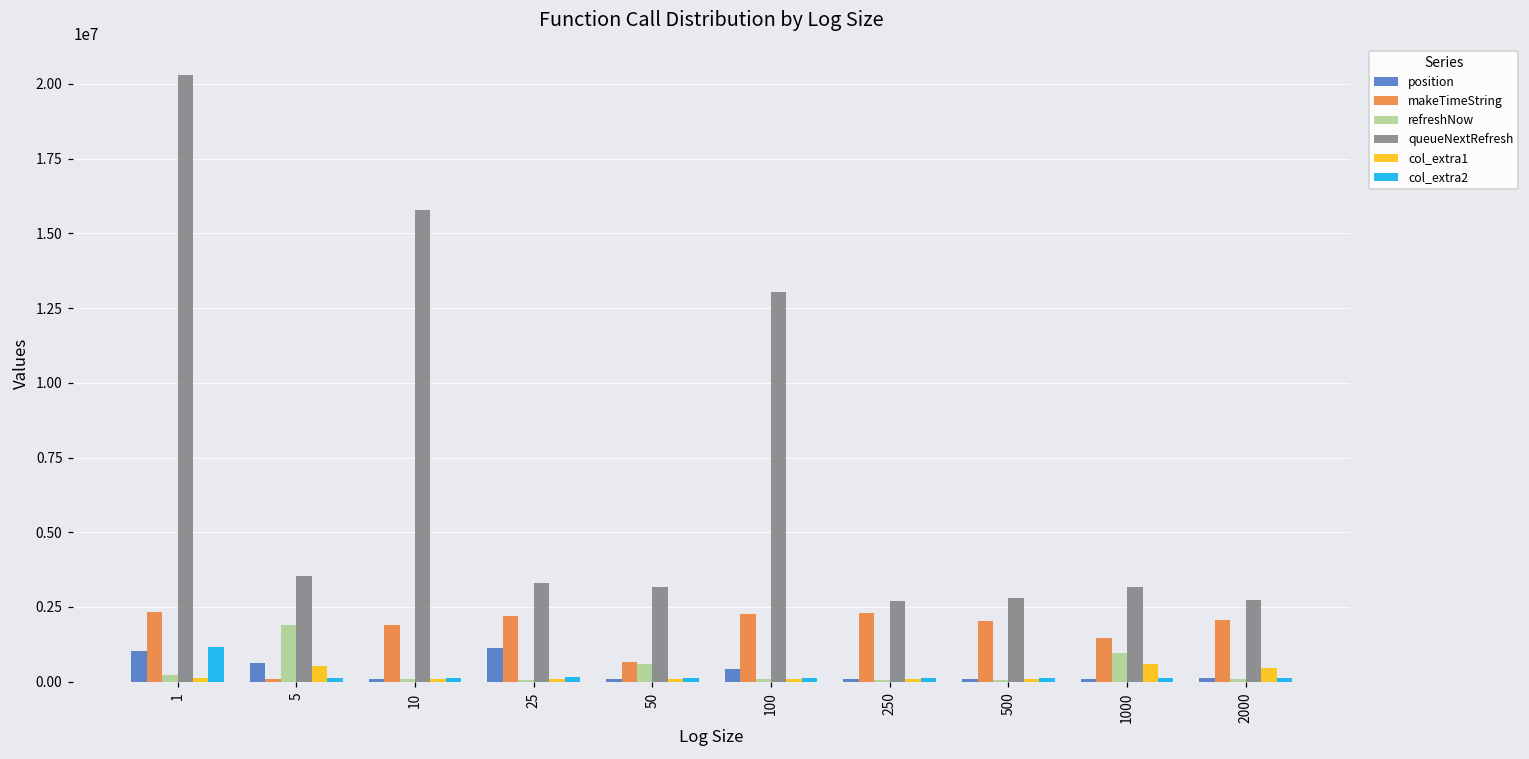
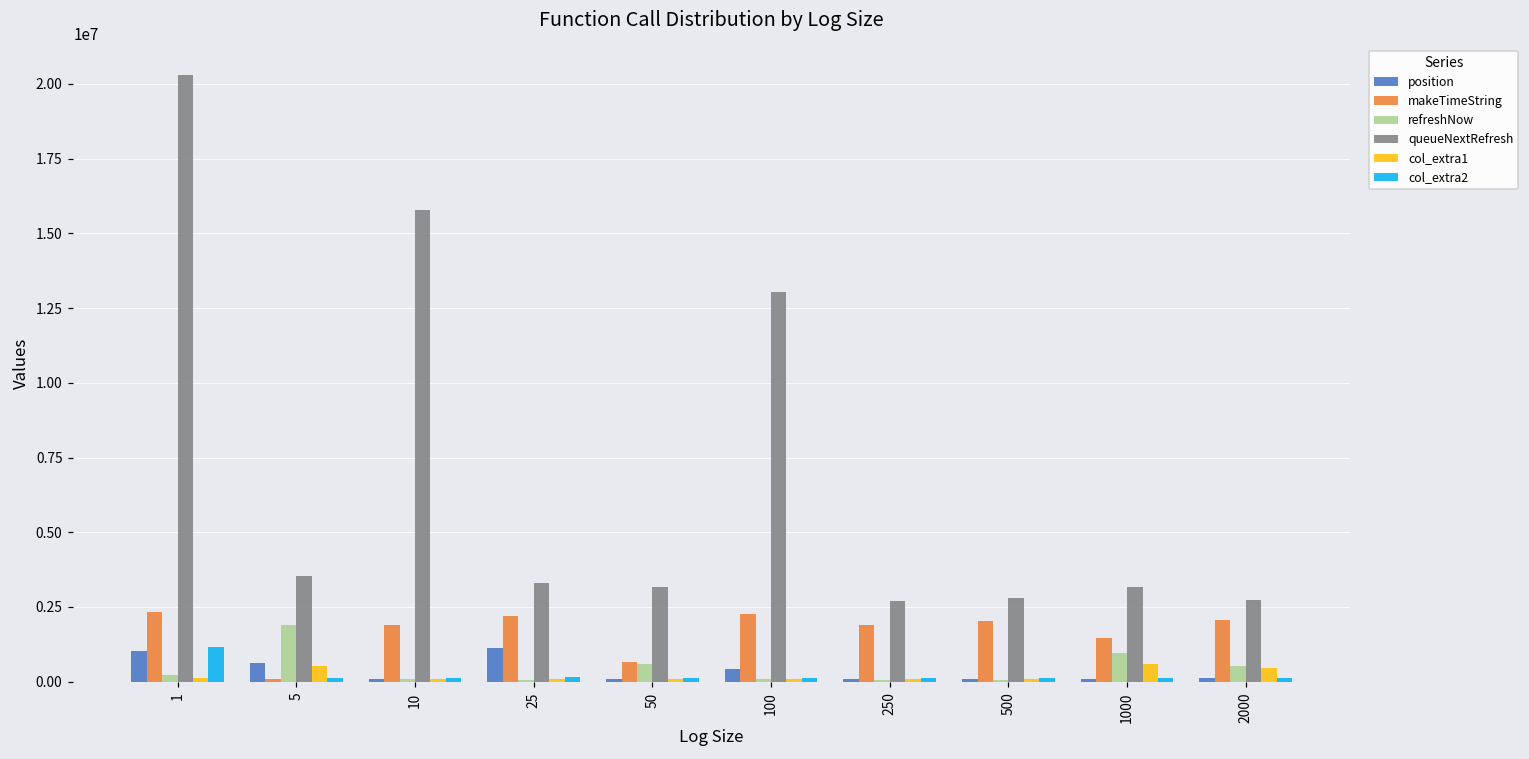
makeTimeString, 250: 2300000 -> 1900000
refreshNow, 2000: 100000 -> 500000
